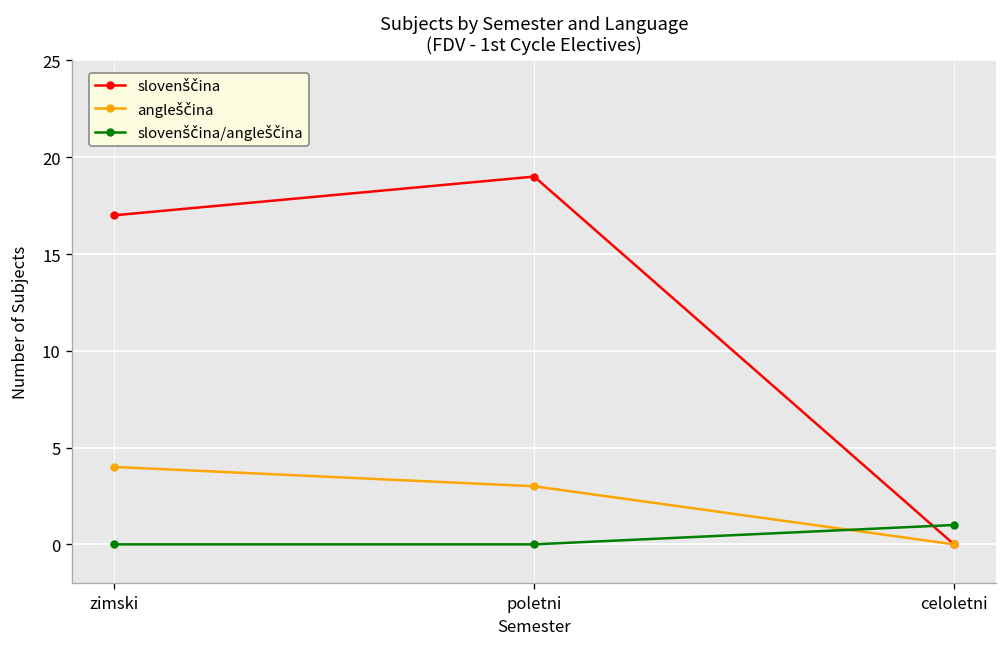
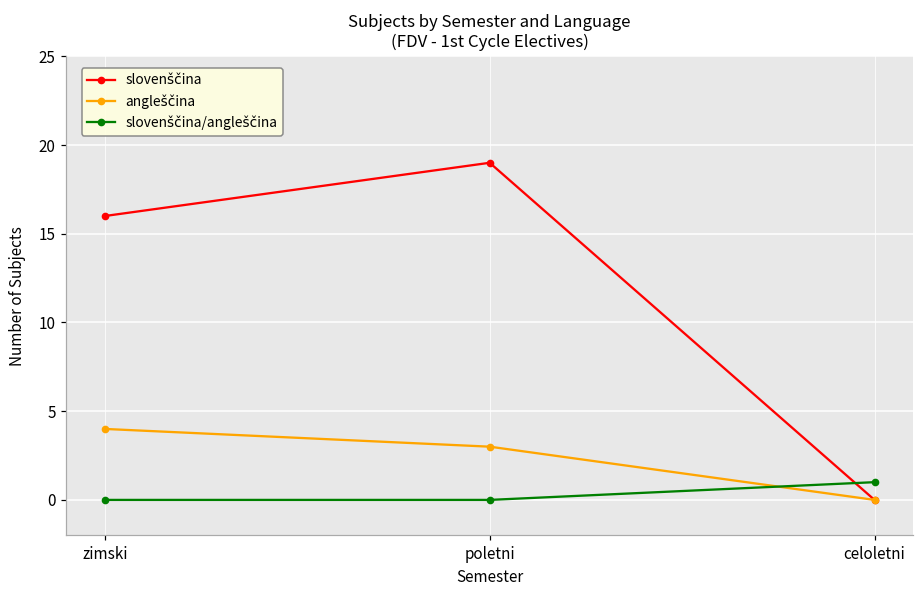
slovenščina, zimski: 17 -> 16
